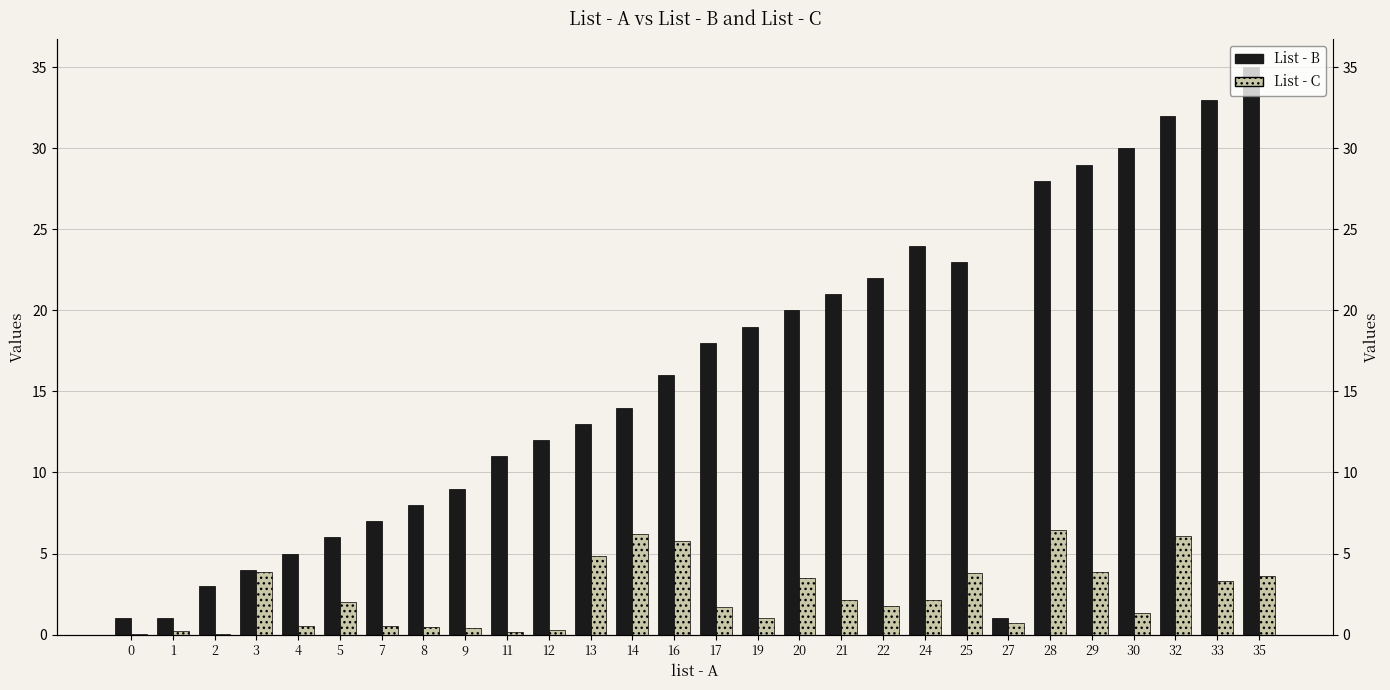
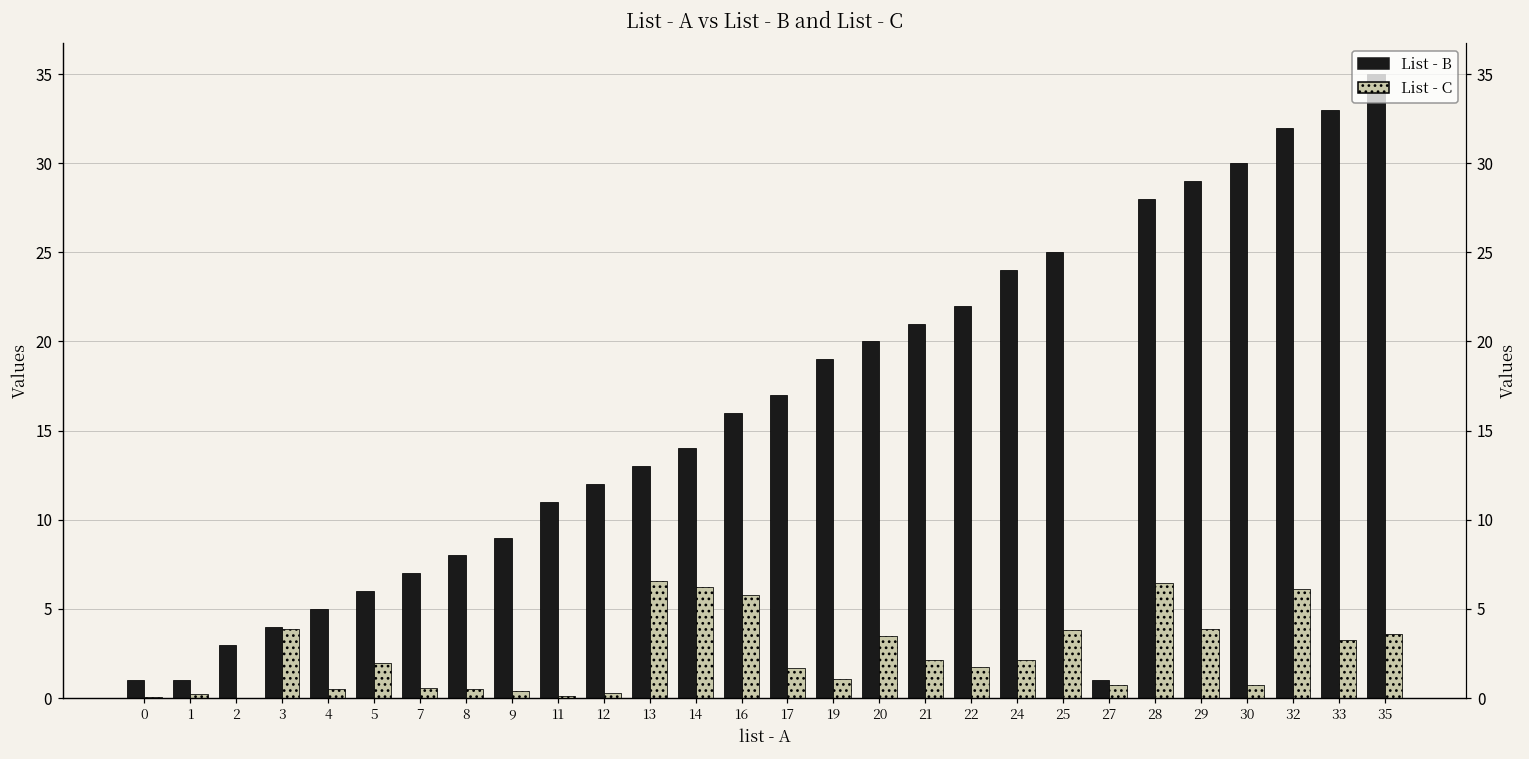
List - C, 13: 4.8 -> 6.6
List - B, 17: 18 -> 17
List - B, 25: 23 -> 25
List - C, 30: 1.3 -> 0.7
